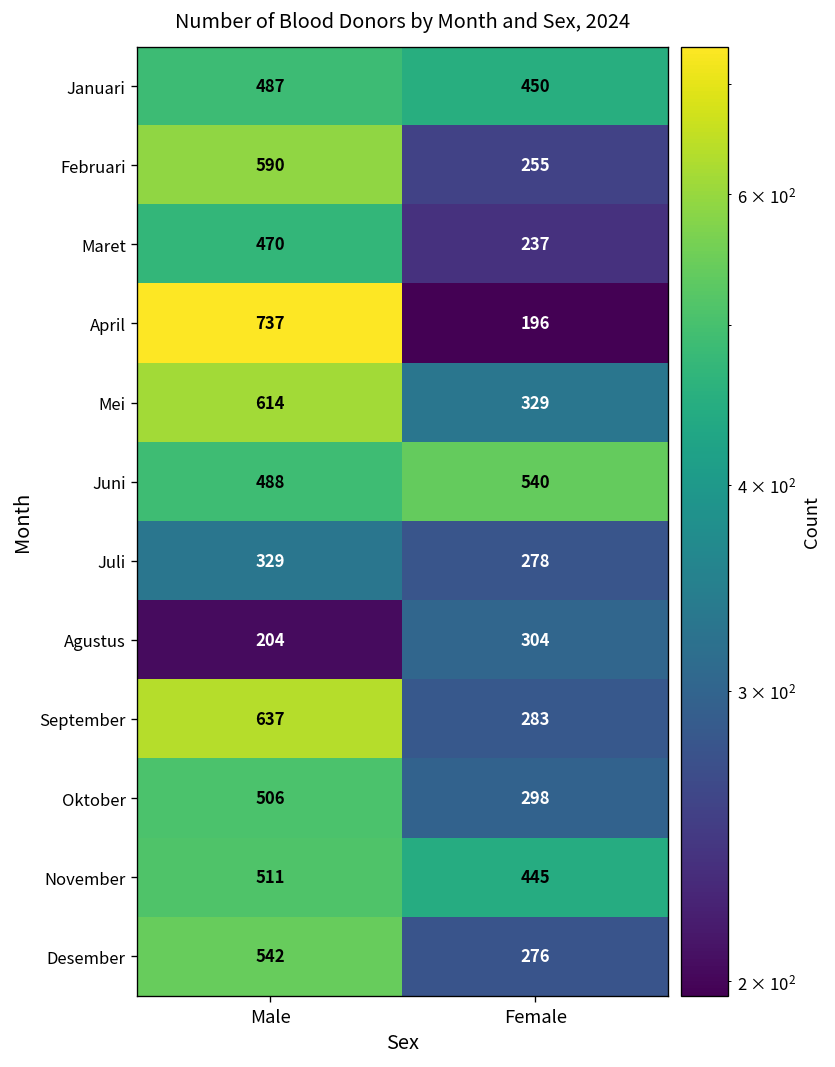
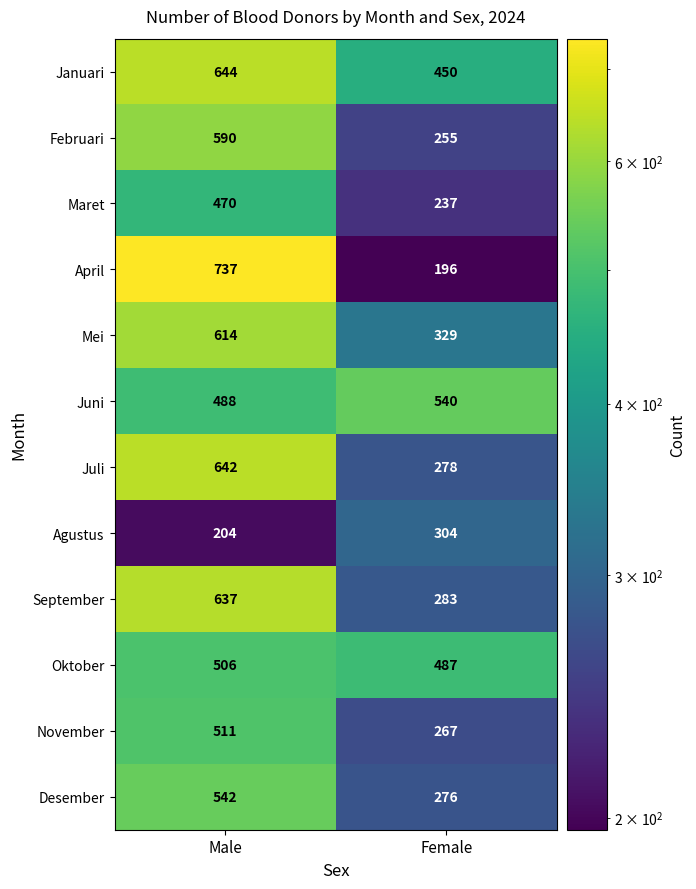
Januari, Male: 487 -> 644
Juli, Male: 329 -> 642
Oktober, Female: 298 -> 487
November, Female: 445 -> 267
